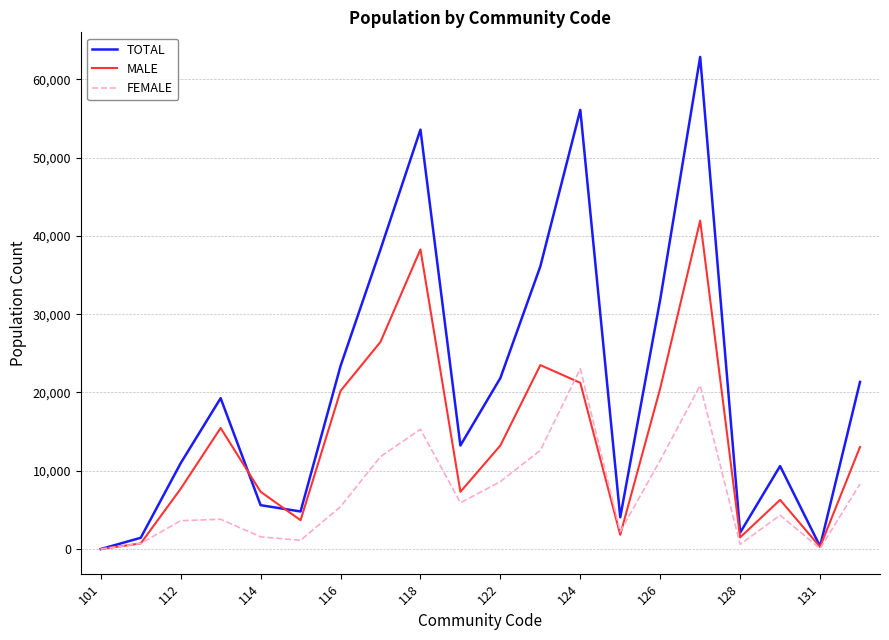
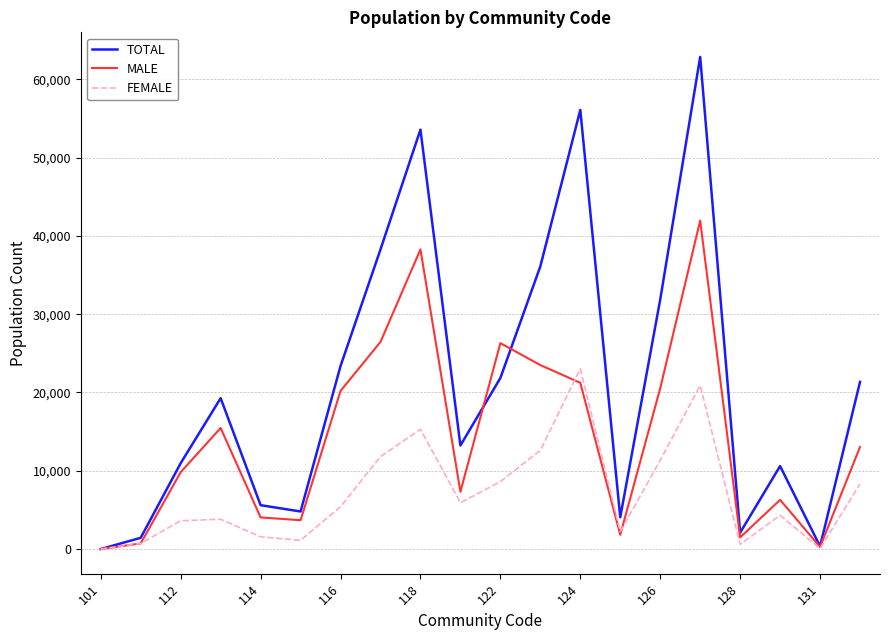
MALE, 112: 8,000 -> 10,000
MALE, 114: 7,000 -> 4,000
MALE, 122: 13,000 -> 26,000
